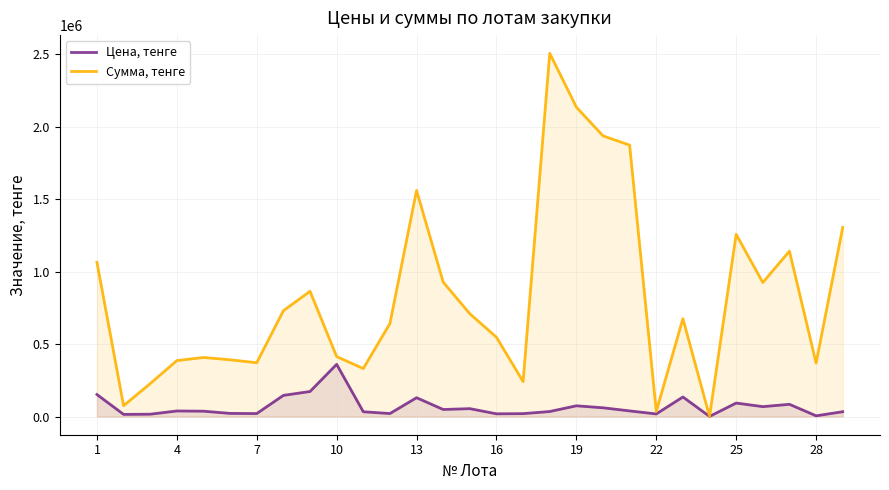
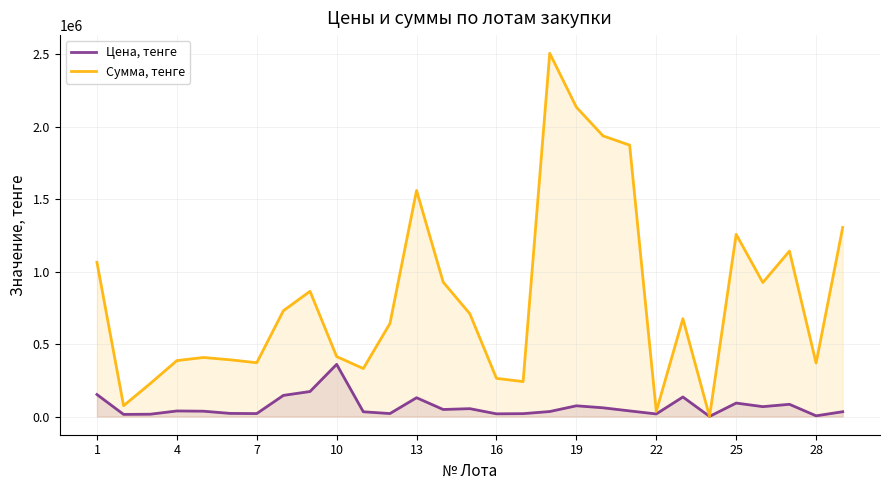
Сумма, тенге, 16: 550000 -> 260000
